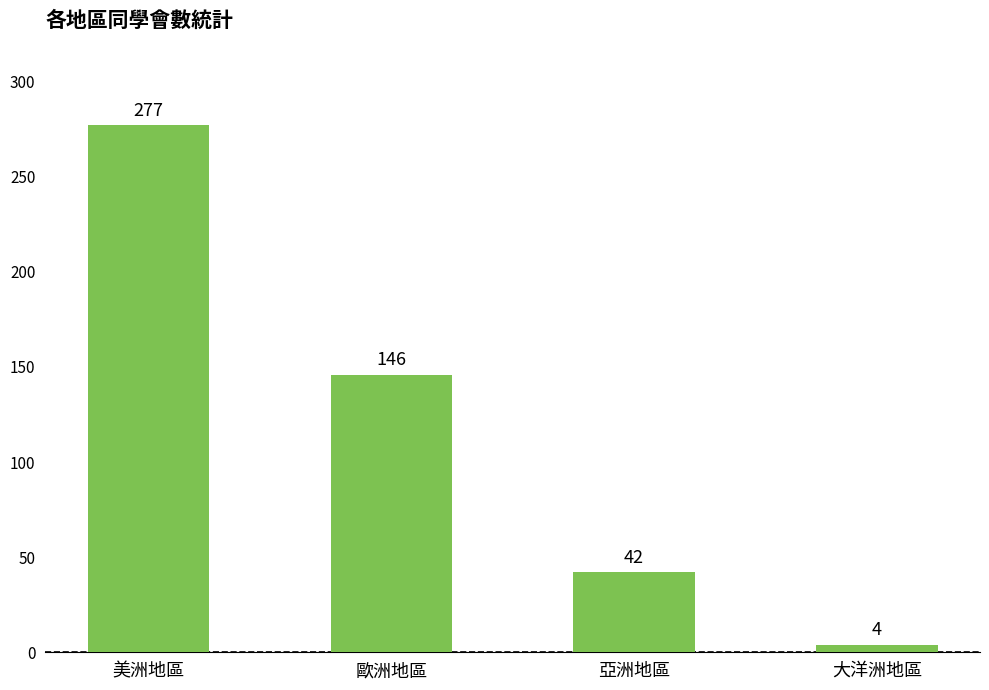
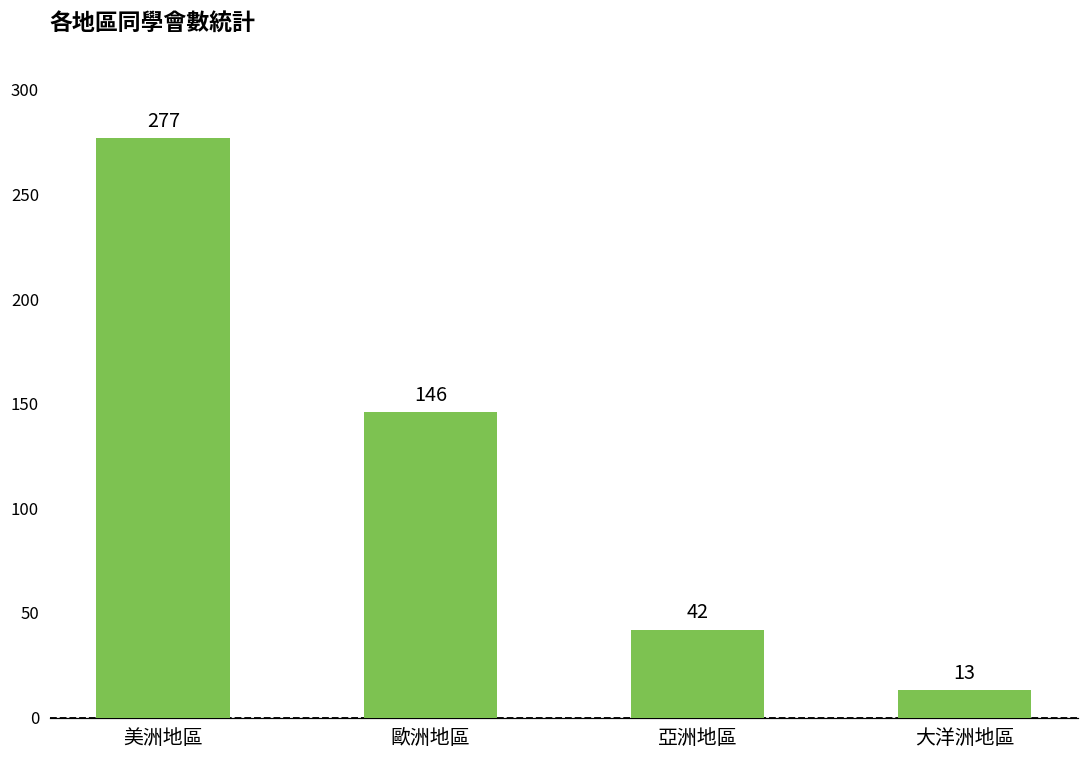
大洋洲地區: 4 -> 13
